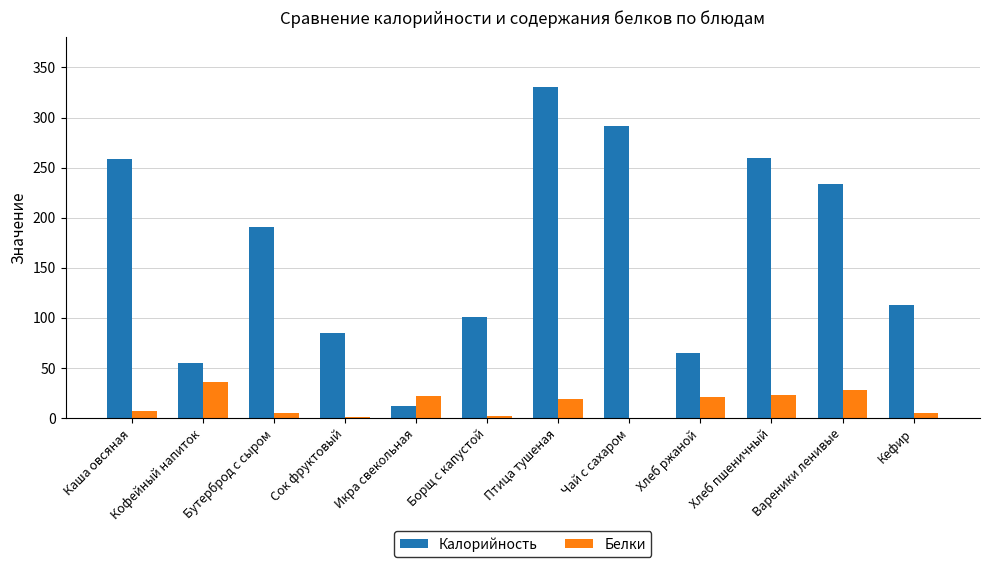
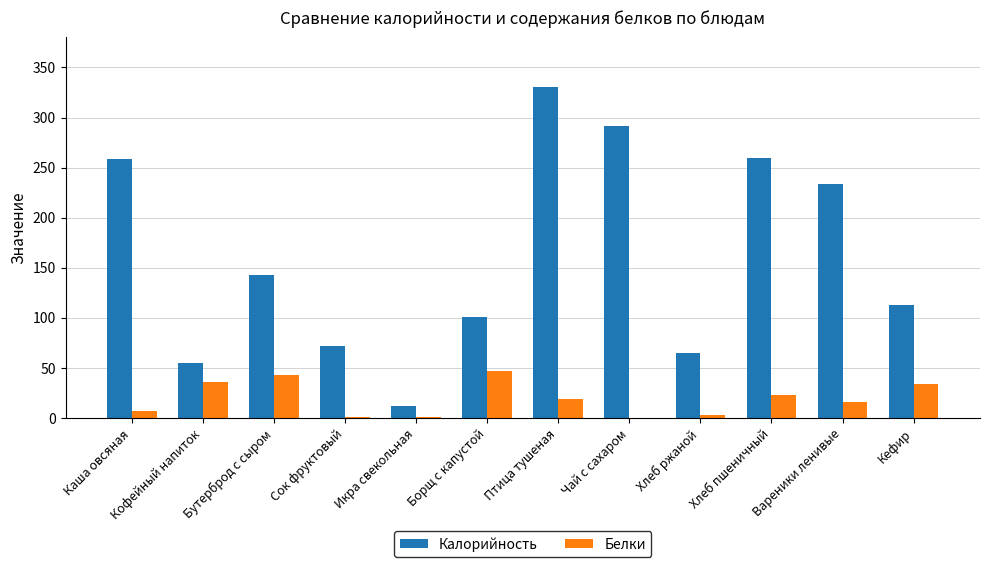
Калорийность, Бутерброд с сыром: 190 -> 143
Белки, Бутерброд с сыром: 5 -> 43
Калорийность, Сок фруктовый: 85 -> 72
Белки, Икра свекольная: 22 -> 1
Белки, Борщ с капустой: 2 -> 47
Белки, Хлеб ржаной: 21 -> 3
Белки, Вареники ленивые: 28 -> 16
Белки, Кефир: 5 -> 34
